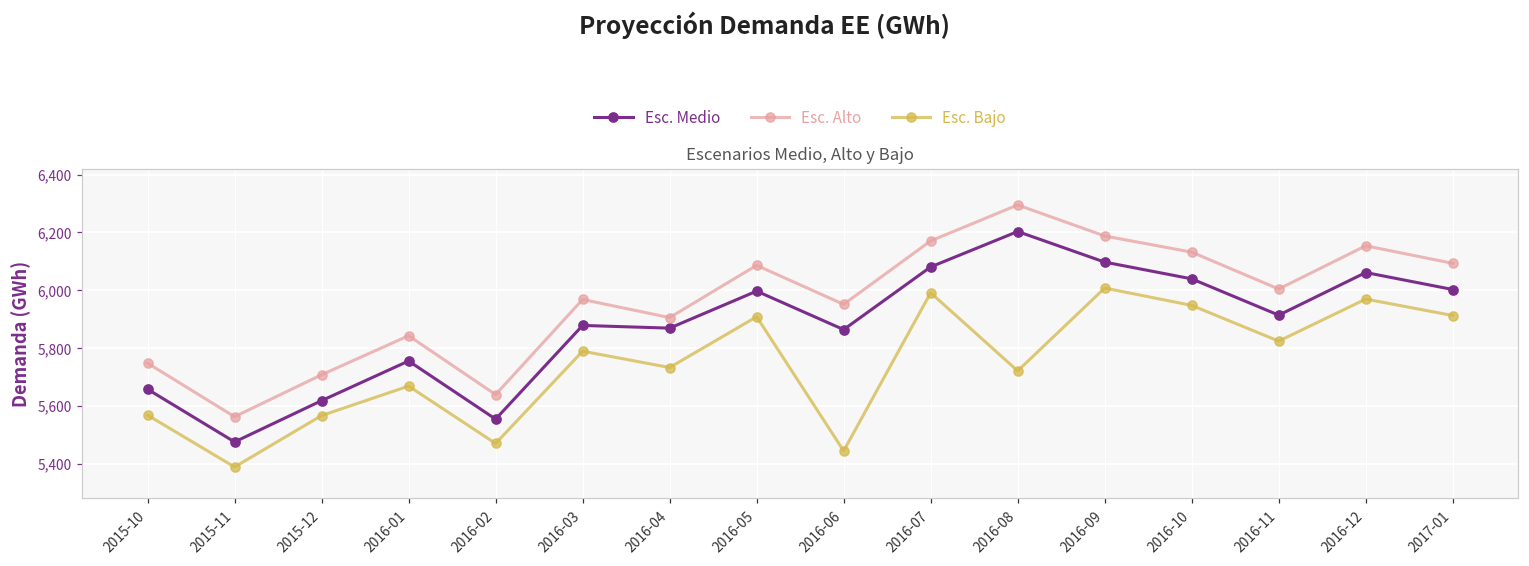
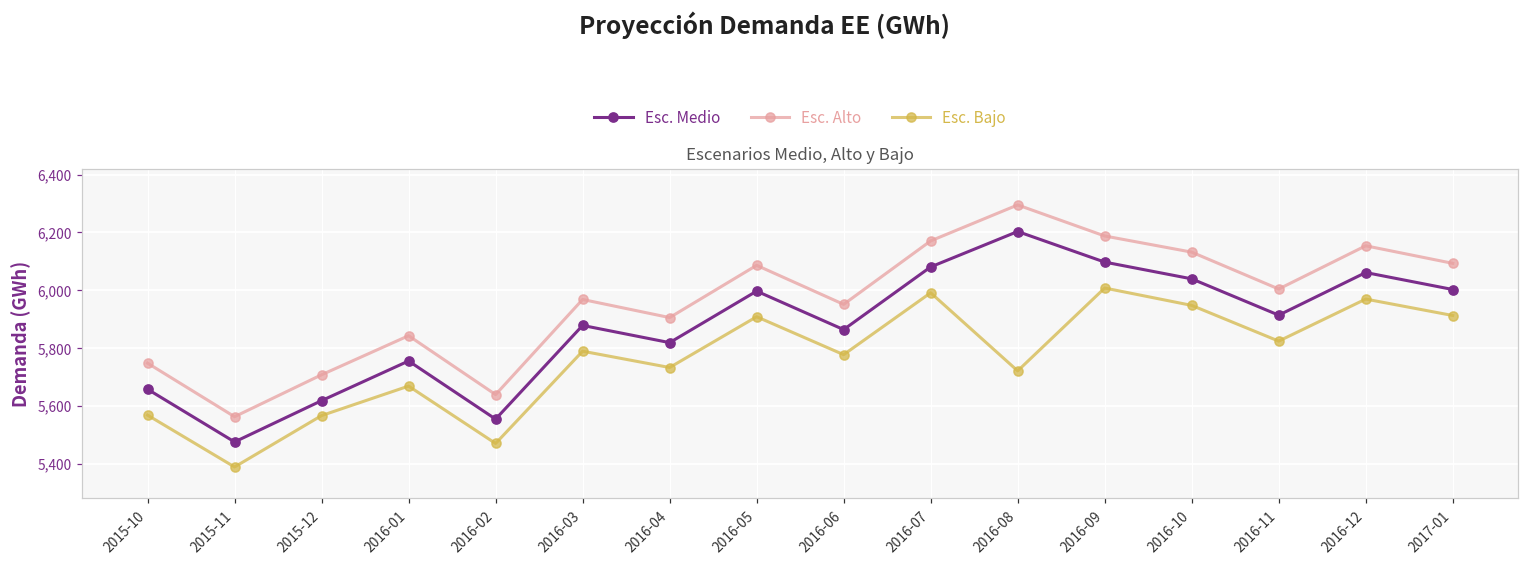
Esc. Medio, 2016-04: 5,870 -> 5,820
Esc. Bajo, 2016-06: 5,440 -> 5,780
